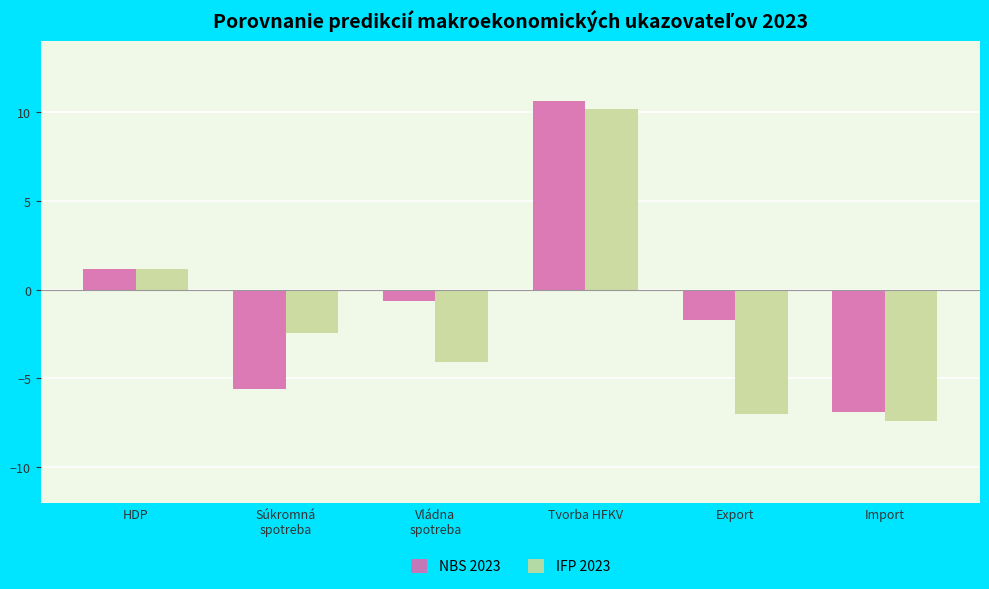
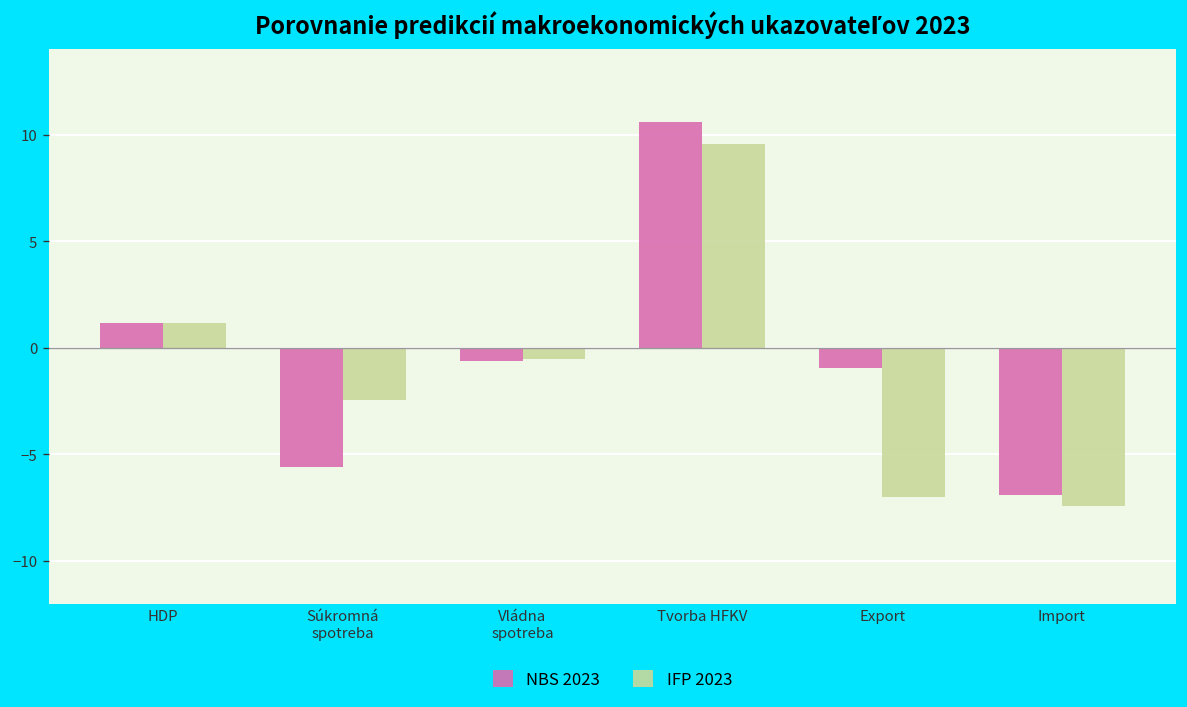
IFP 2023, Vládna spotreba: -4.0 -> -0.5
IFP 2023, Tvorba HFKV: 10.1 -> 9.6
NBS 2023, Export: -1.7 -> -1.0
